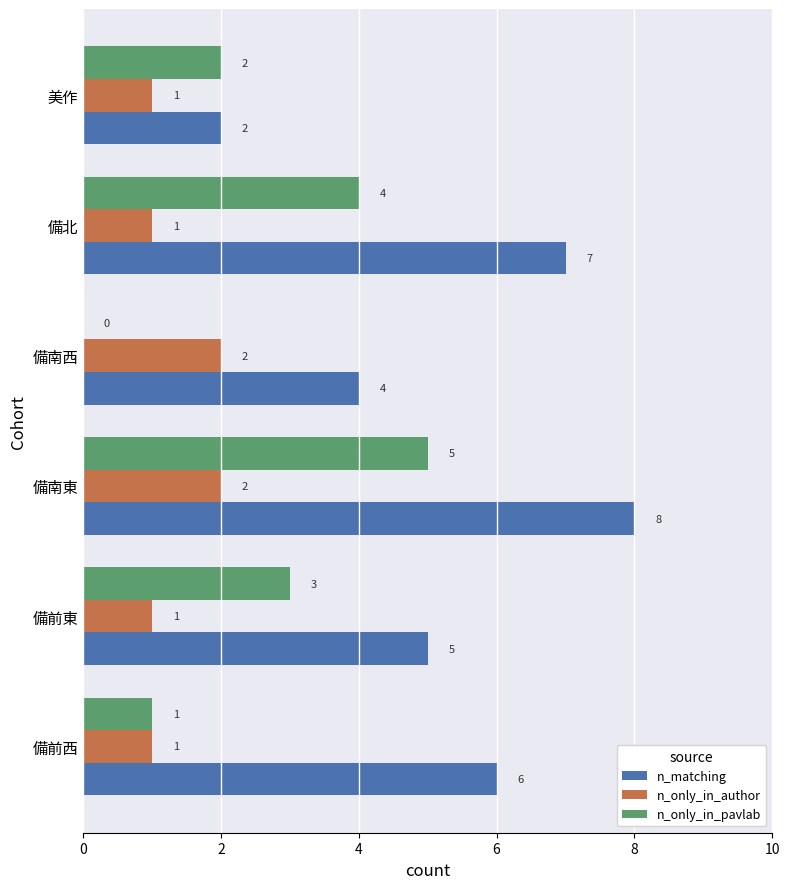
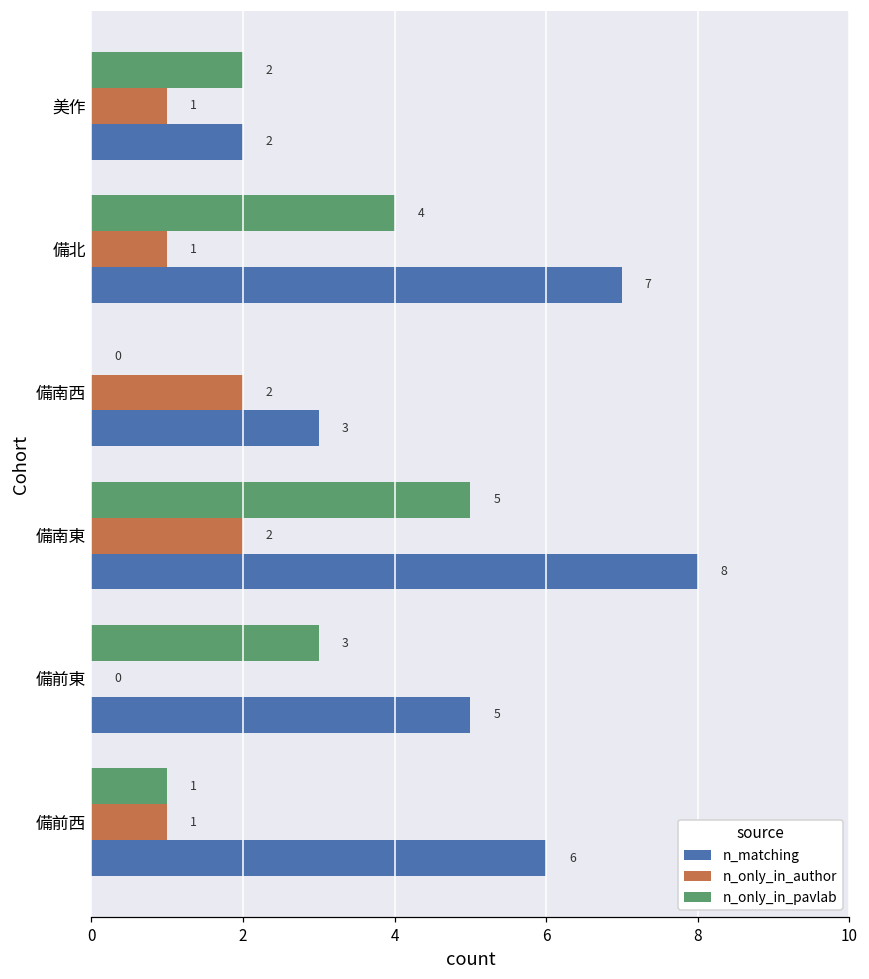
n_matching, 備南西: 4 -> 3
n_only_in_author, 備前東: 1 -> 0
